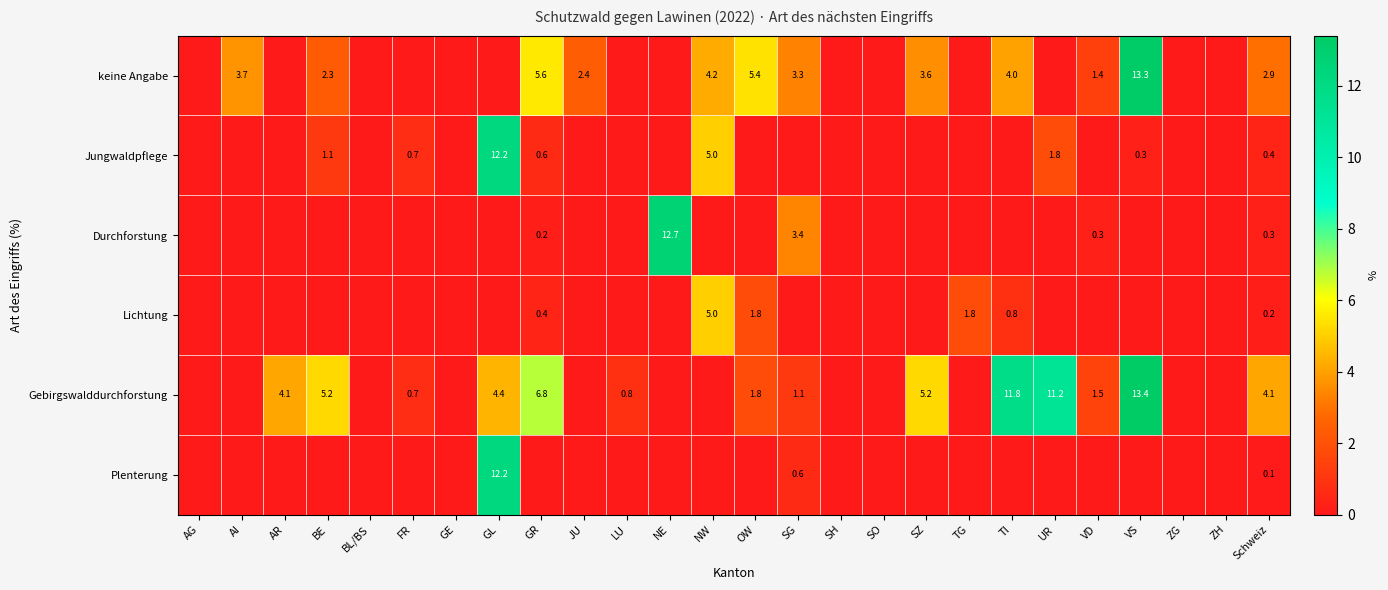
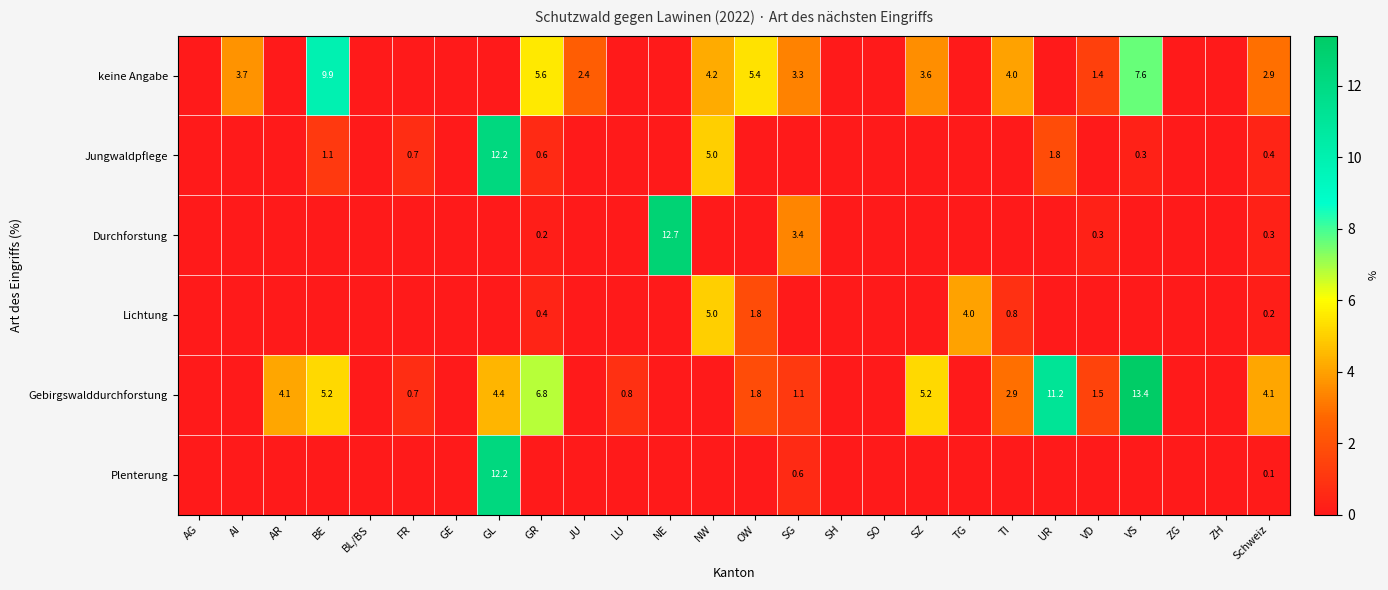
keine Angabe, BE: 2.3 -> 9.9
keine Angabe, VS: 13.3 -> 7.6
Lichtung, TG: 1.8 -> 4.0
Gebirgswalddurchforstung, TI: 11.8 -> 2.9
